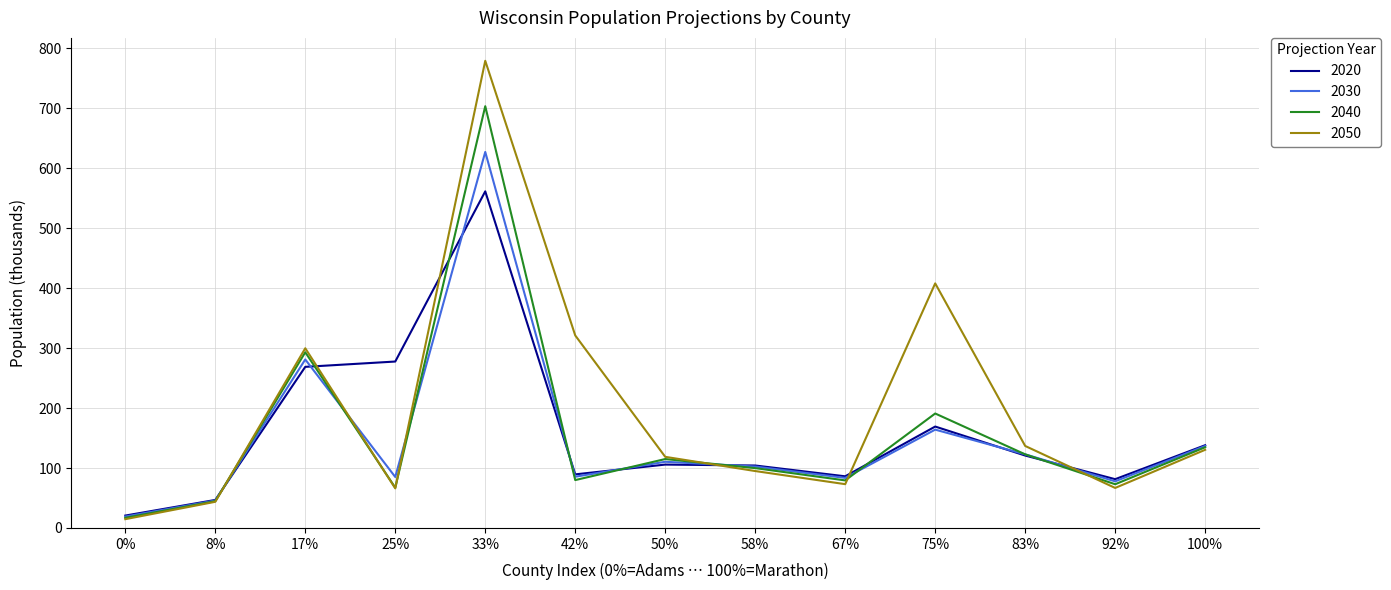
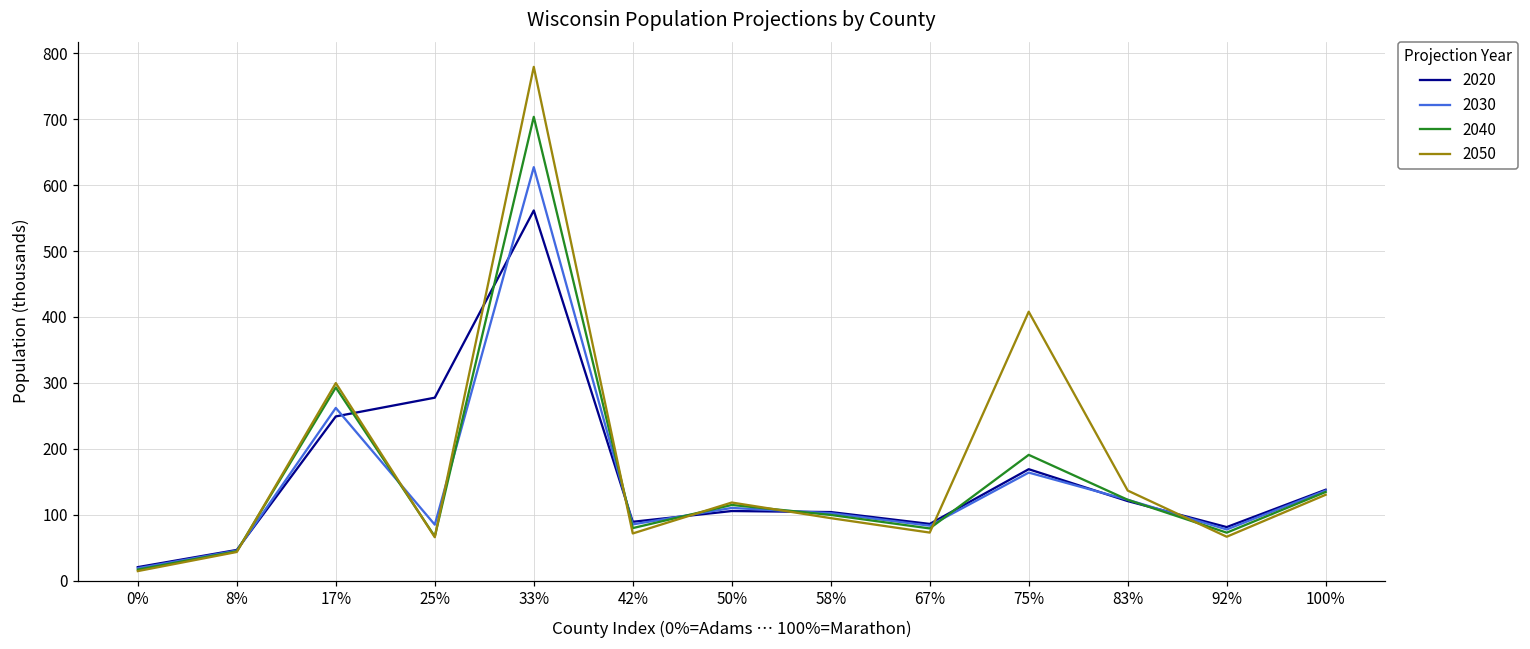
2020, 17%: 270 -> 250
2030, 17%: 280 -> 260
2050, 42%: 320 -> 70
